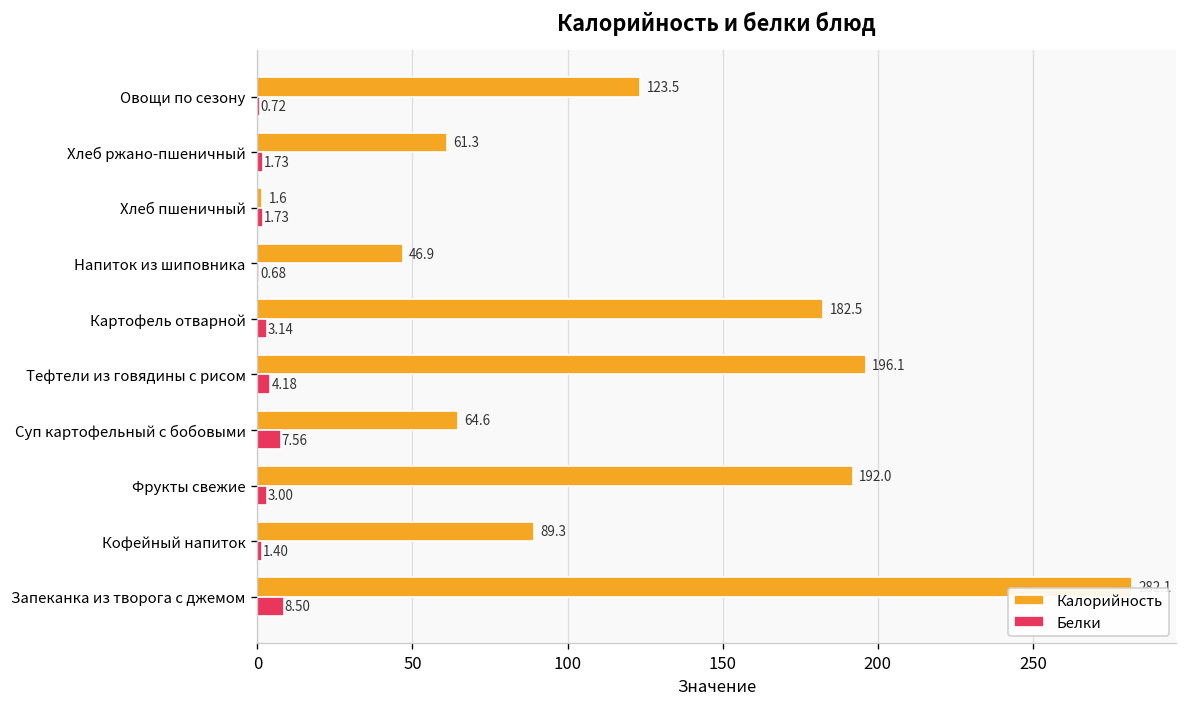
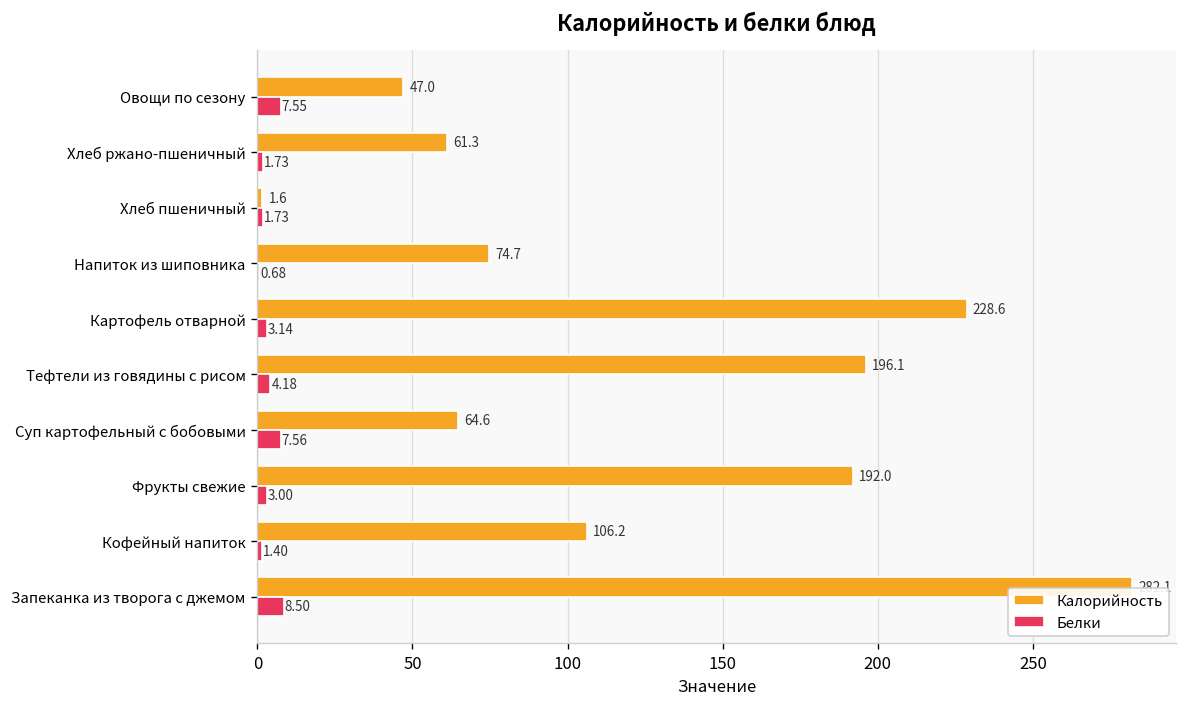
Калорийность, Овощи по сезону: 123.5 -> 47.0
Белки, Овощи по сезону: 0.72 -> 7.55
Калорийность, Напиток из шиповника: 46.9 -> 74.7
Калорийность, Картофель отварной: 182.5 -> 228.6
Калорийность, Кофейный напиток: 89.3 -> 106.2
